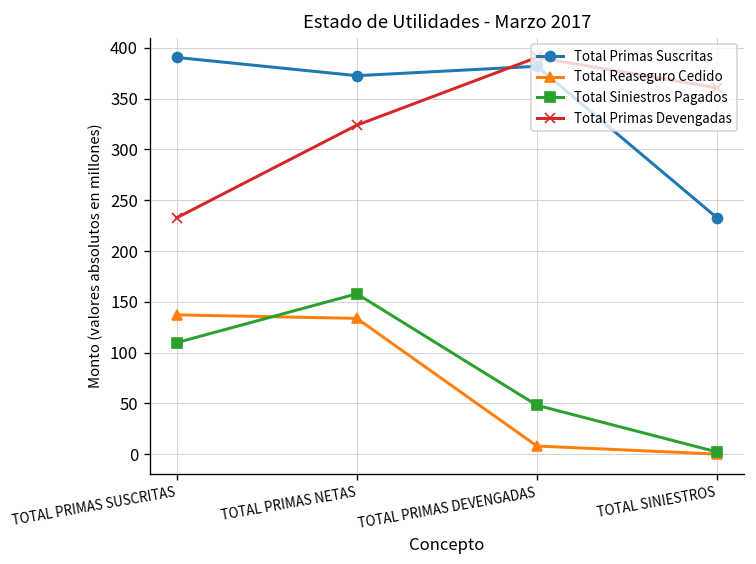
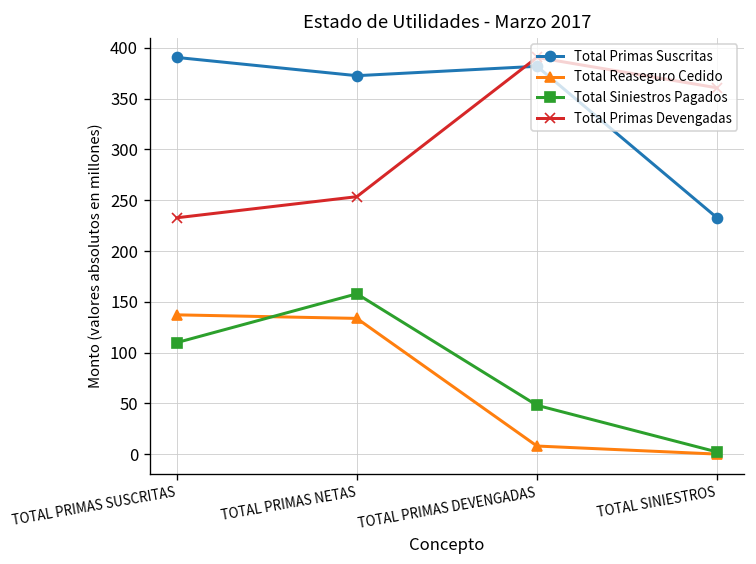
Total Primas Devengadas, TOTAL PRIMAS NETAS: 320 -> 250
